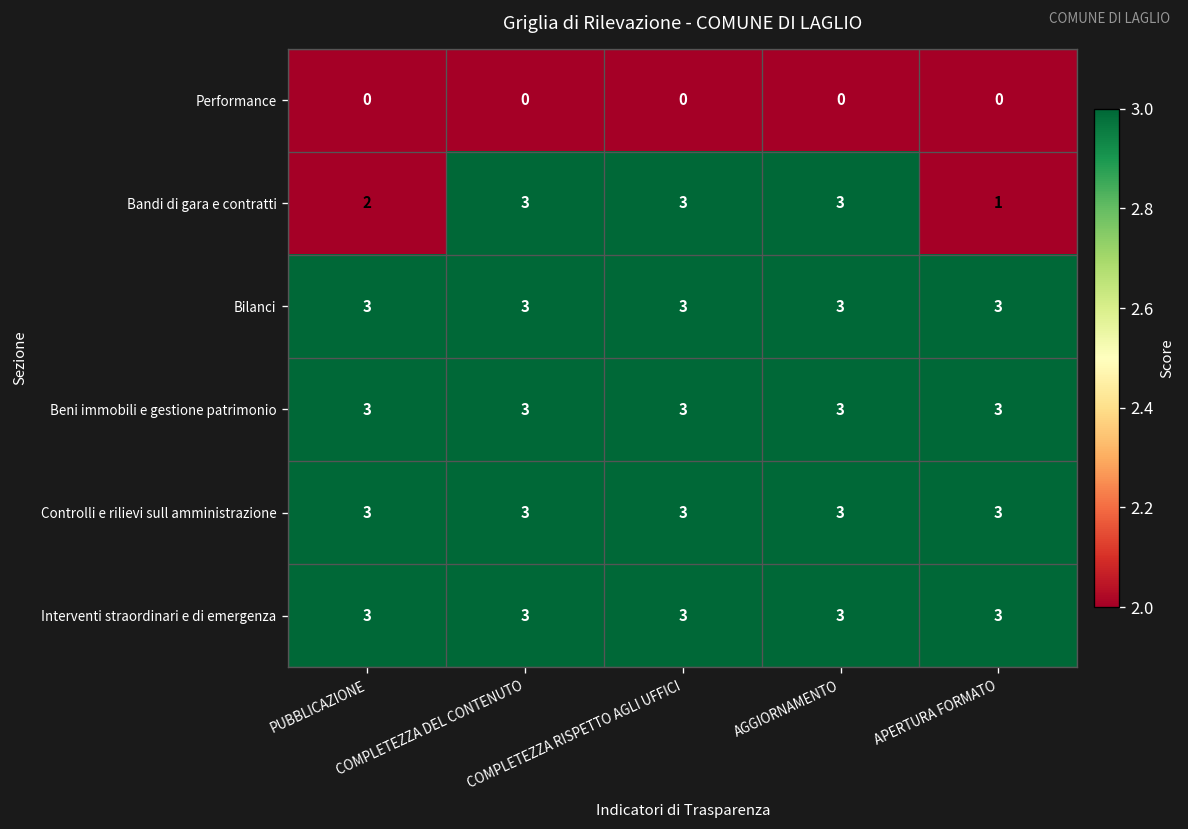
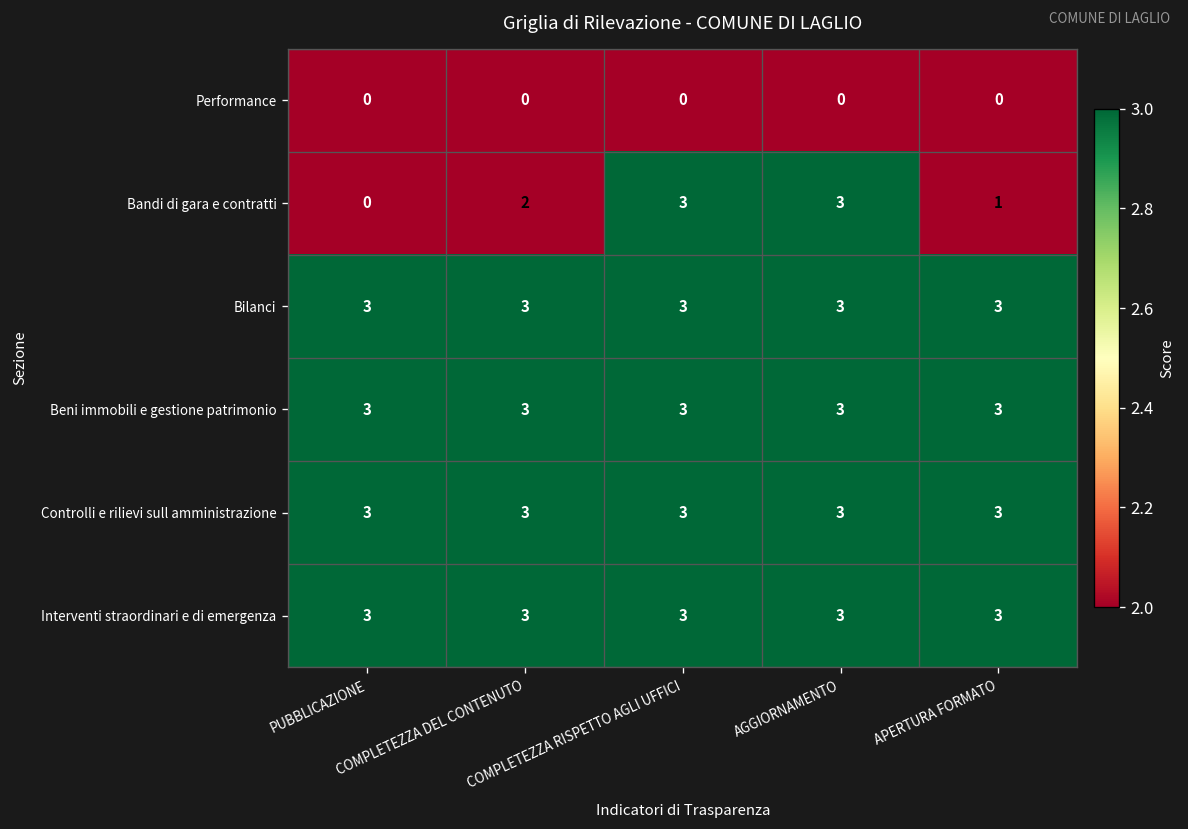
Bandi di gara e contratti, PUBBLICAZIONE: 2 -> 0
Bandi di gara e contratti, COMPLETEZZA DEL CONTENUTO: 3 -> 2
